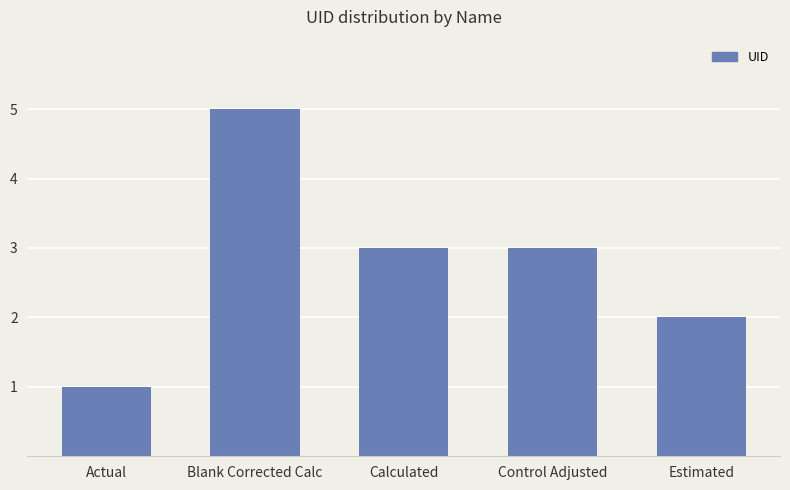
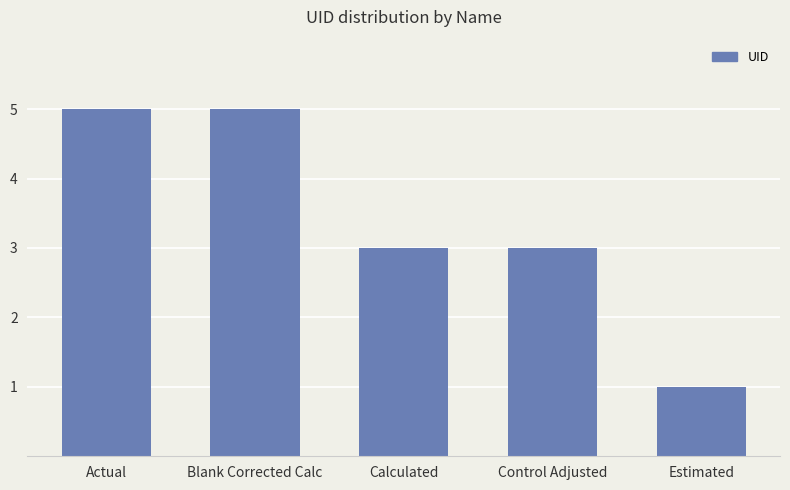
Actual: 1 -> 5
Estimated: 2 -> 1
